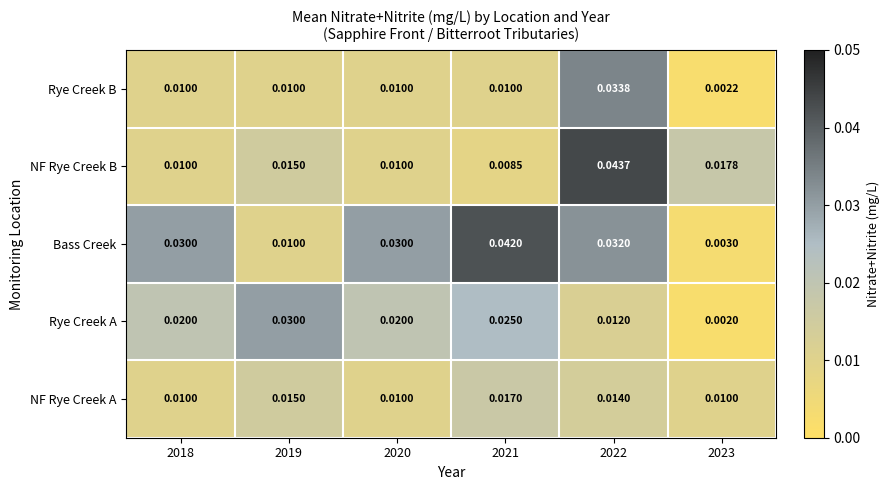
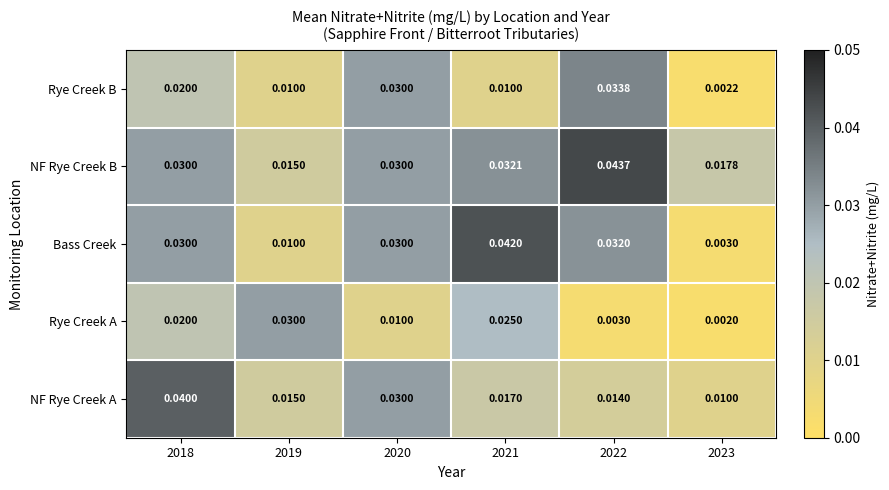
Rye Creek B, 2018: 0.0100 -> 0.0200
Rye Creek B, 2020: 0.0100 -> 0.0300
NF Rye Creek B, 2018: 0.0100 -> 0.0300
NF Rye Creek B, 2020: 0.0100 -> 0.0300
NF Rye Creek B, 2021: 0.0085 -> 0.0321
Rye Creek A, 2020: 0.0200 -> 0.0100
Rye Creek A, 2022: 0.0120 -> 0.0030
NF Rye Creek A, 2018: 0.0100 -> 0.0400
NF Rye Creek A, 2020: 0.0100 -> 0.0300
